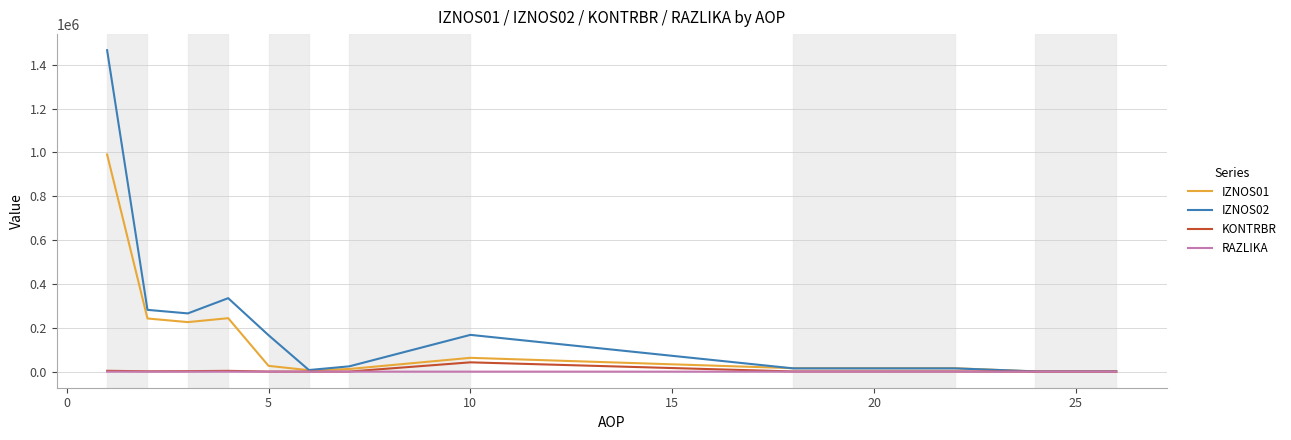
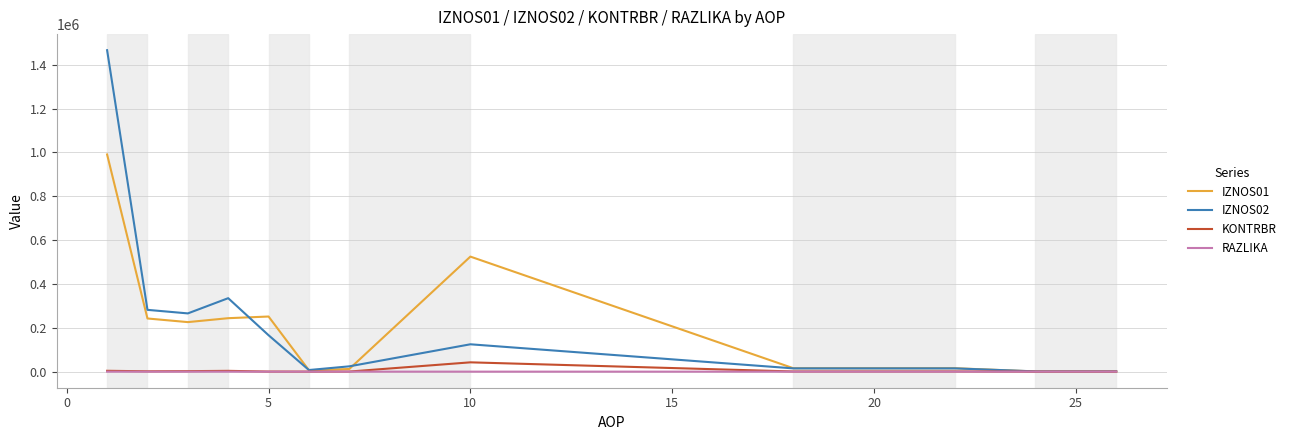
IZNOS01, 5: 30000 -> 250000
IZNOS01, 10: 60000 -> 520000
IZNOS02, 10: 170000 -> 120000
